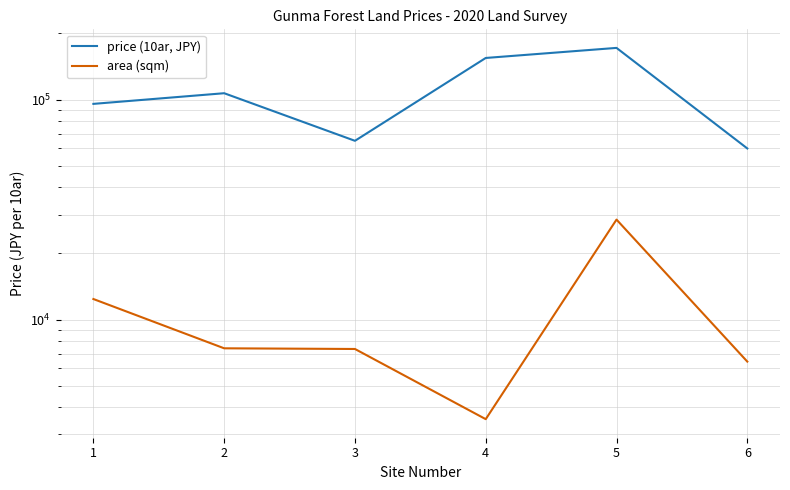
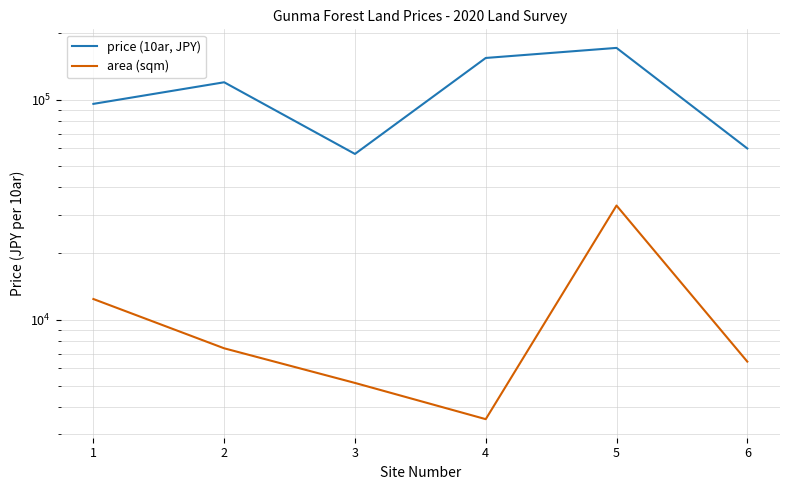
price (10ar, JPY), 2: 110000 -> 120000
price (10ar, JPY), 3: 65000 -> 57000
area (sqm), 3: 7300 -> 5100
area (sqm), 5: 28000 -> 33000
